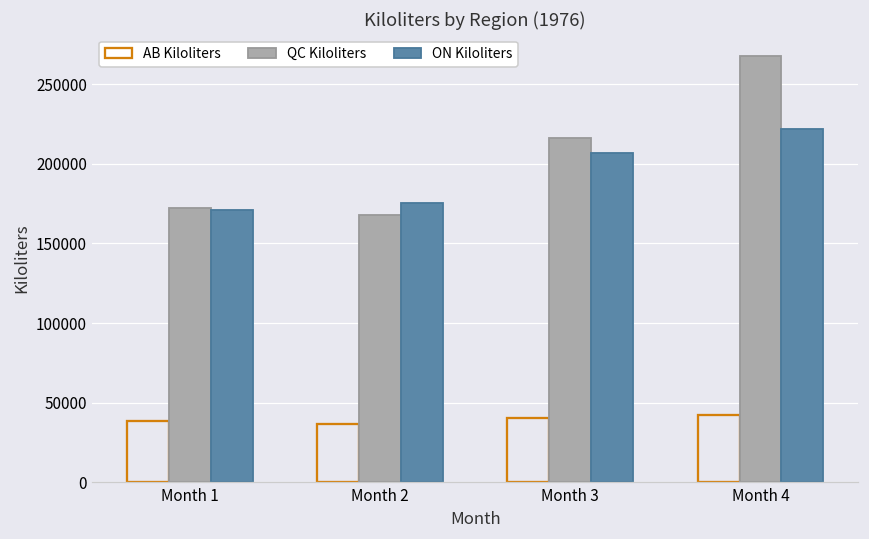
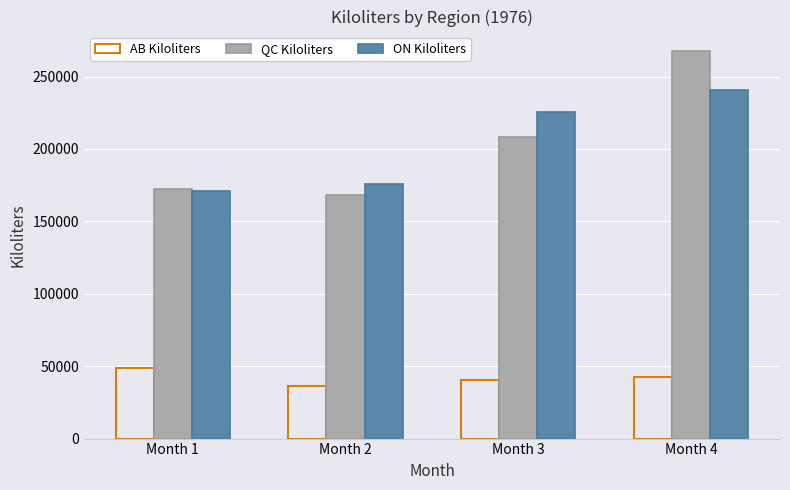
AB Kiloliters, Month 1: 39000 -> 49000
QC Kiloliters, Month 3: 216000 -> 209000
ON Kiloliters, Month 3: 207000 -> 226000
ON Kiloliters, Month 4: 222000 -> 241000
